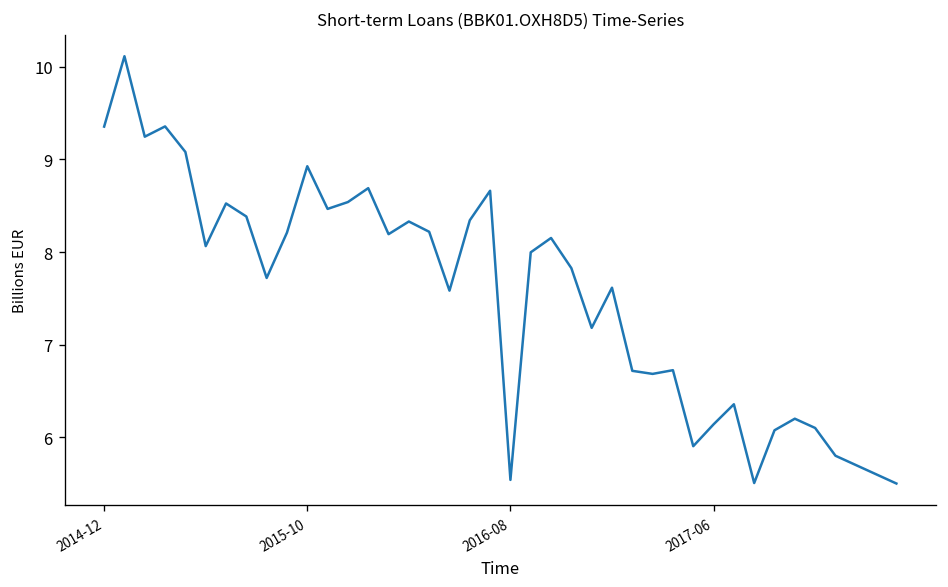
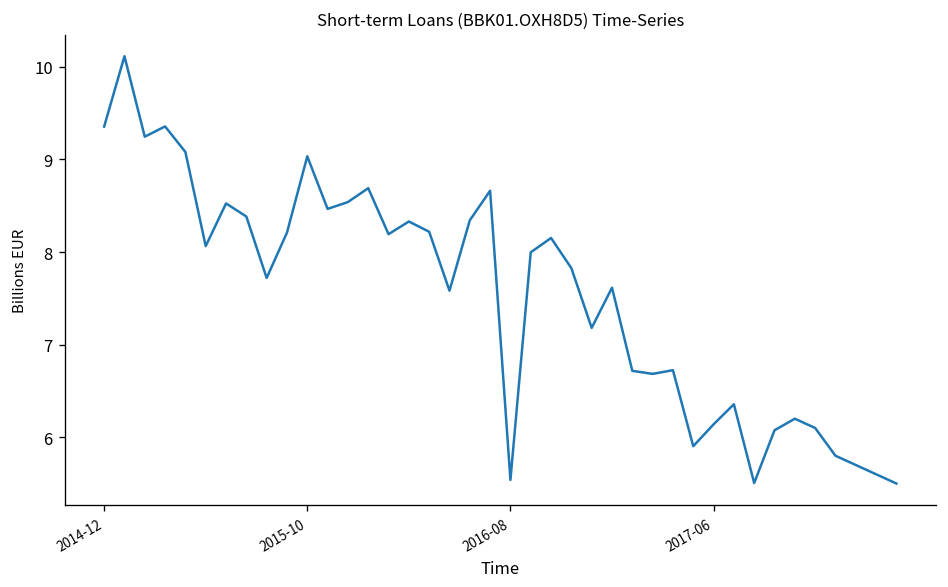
2015-10: 8.9 -> 9.0
